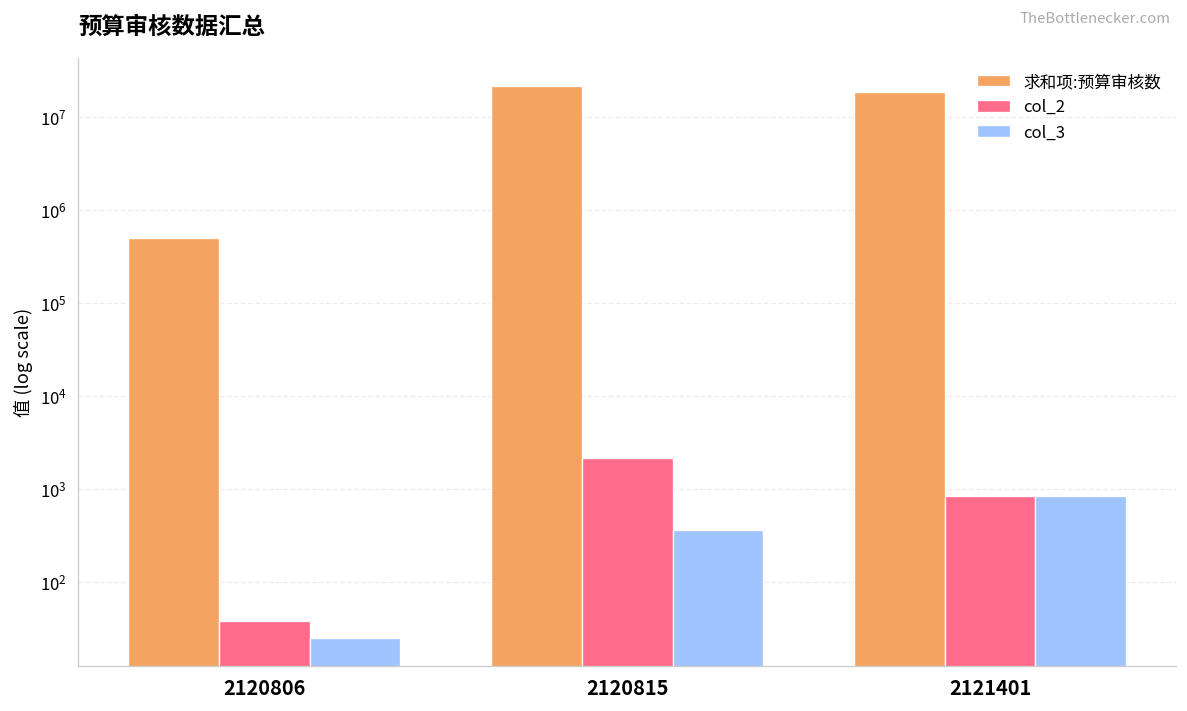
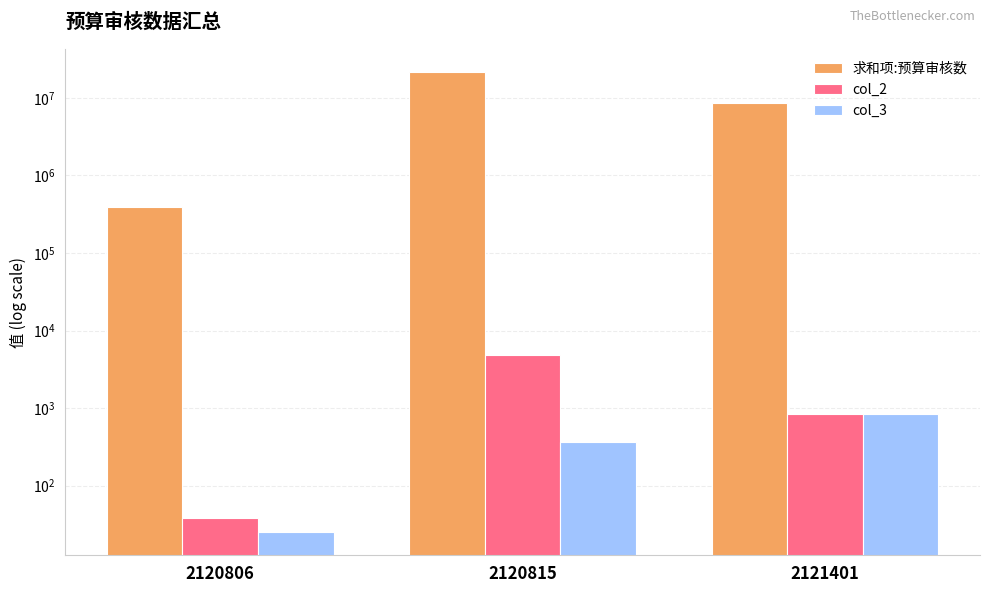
求和项:预算审核数, 2120806: 500000 -> 400000
col_2, 2120815: 2200 -> 5000
求和项:预算审核数, 2121401: 19000000 -> 9000000
